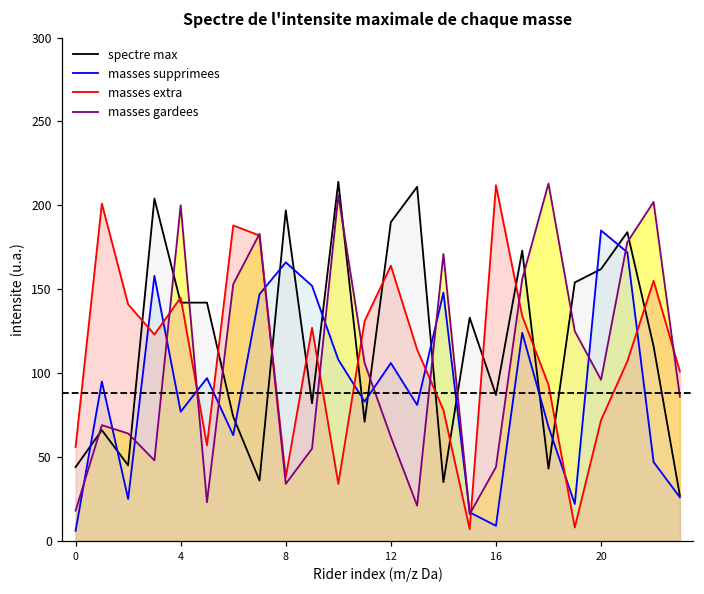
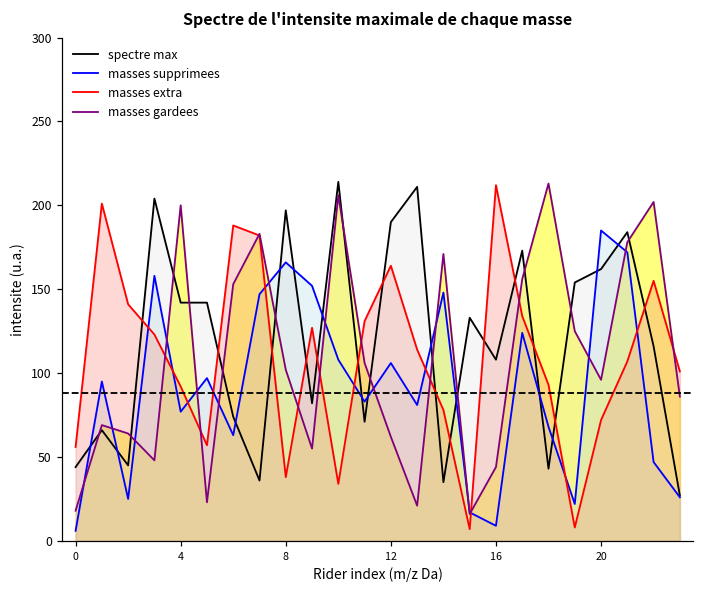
masses extra, 4: 145 -> 92
masses gardees, 8: 34 -> 102
spectre max, 16: 87 -> 108
